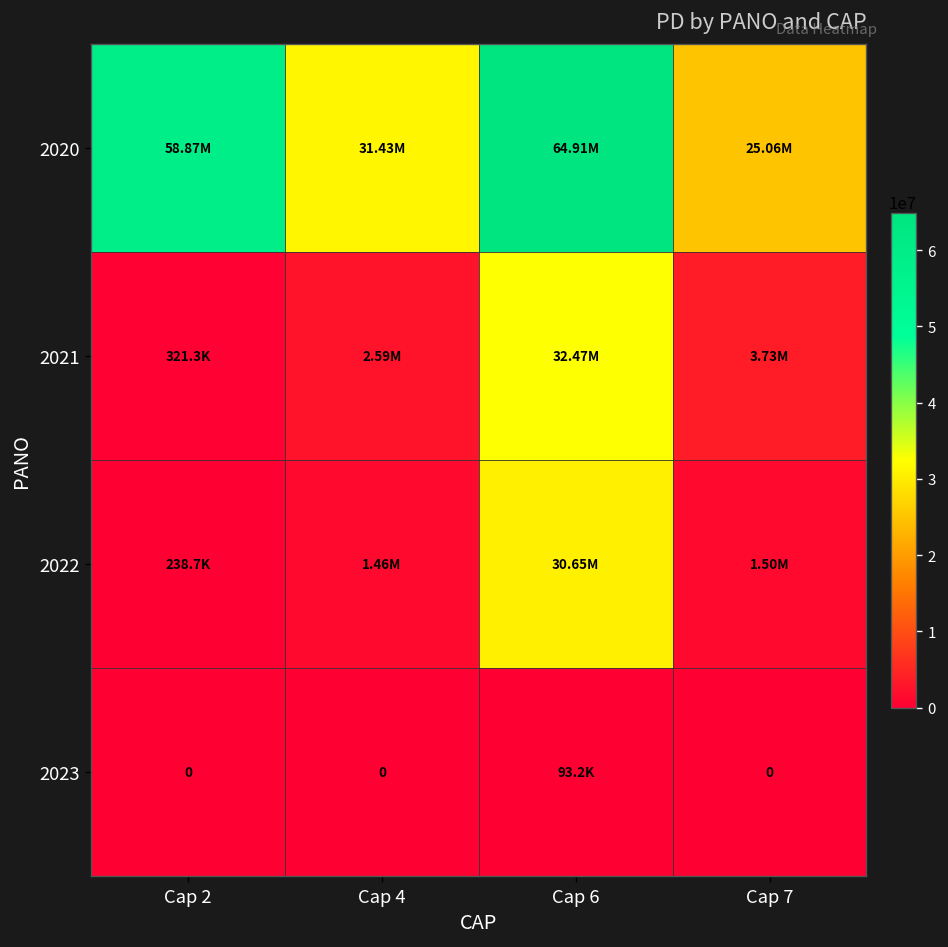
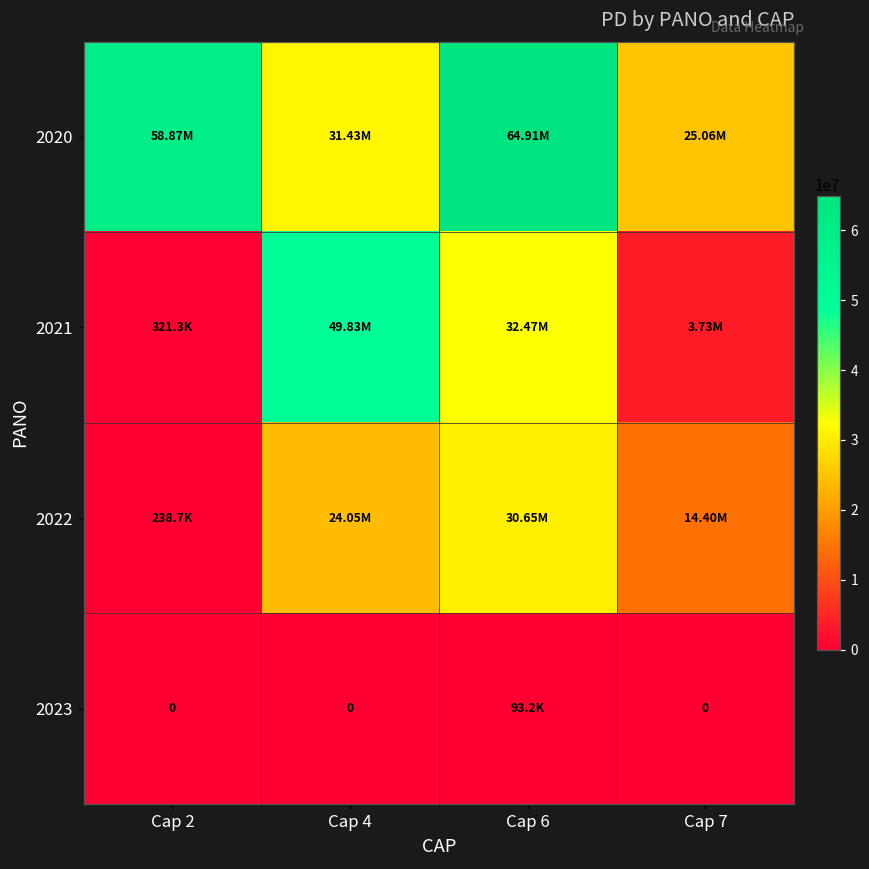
2021, Cap 4: 2.59M -> 49.83M
2022, Cap 4: 1.46M -> 24.05M
2022, Cap 7: 1.50M -> 14.40M
